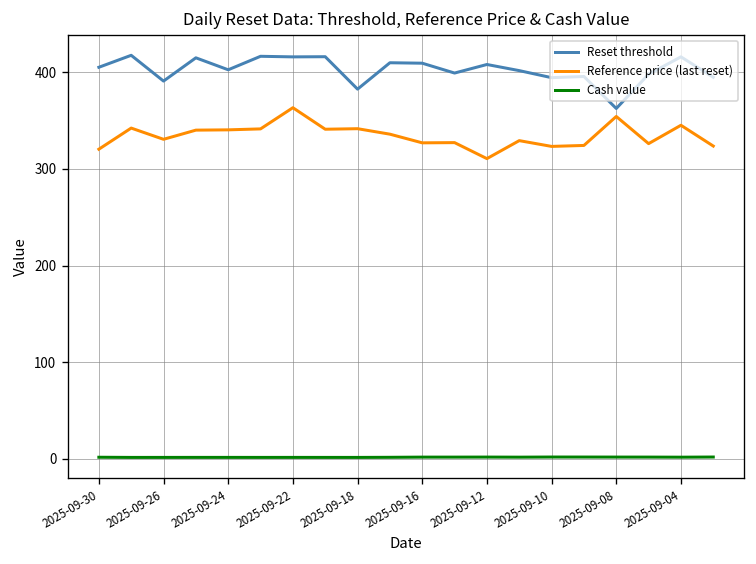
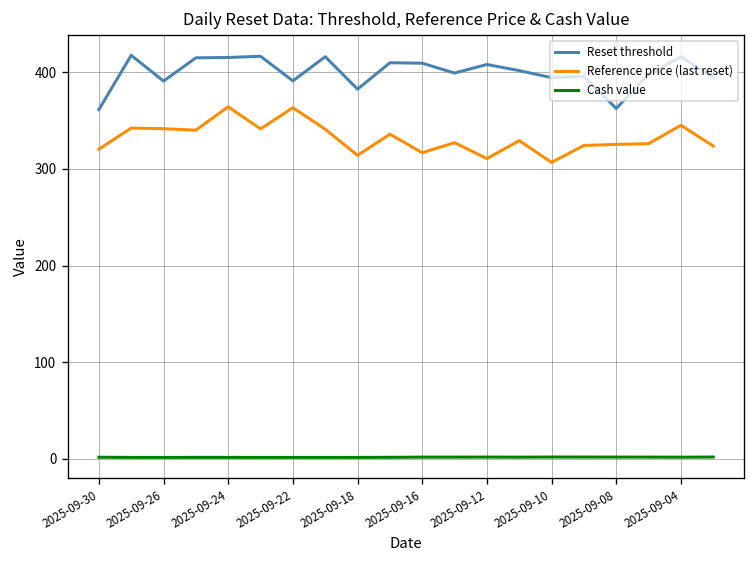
Reset threshold, 2025-09-30: 410 -> 360
Reference price (last reset), 2025-09-26: 330 -> 340
Reset threshold, 2025-09-24: 400 -> 420
Reference price (last reset), 2025-09-24: 340 -> 360
Reset threshold, 2025-09-22: 420 -> 390
Reference price (last reset), 2025-09-18: 340 -> 310
Reference price (last reset), 2025-09-16: 330 -> 320
Reference price (last reset), 2025-09-10: 320 -> 310
Reference price (last reset), 2025-09-08: 350 -> 330
